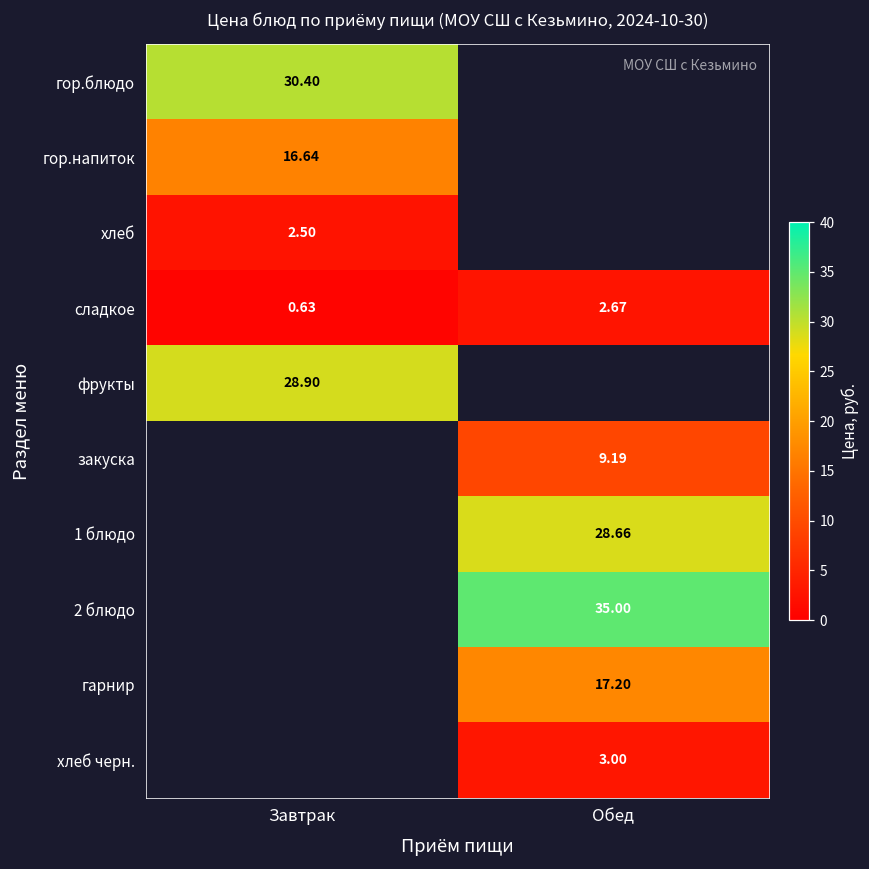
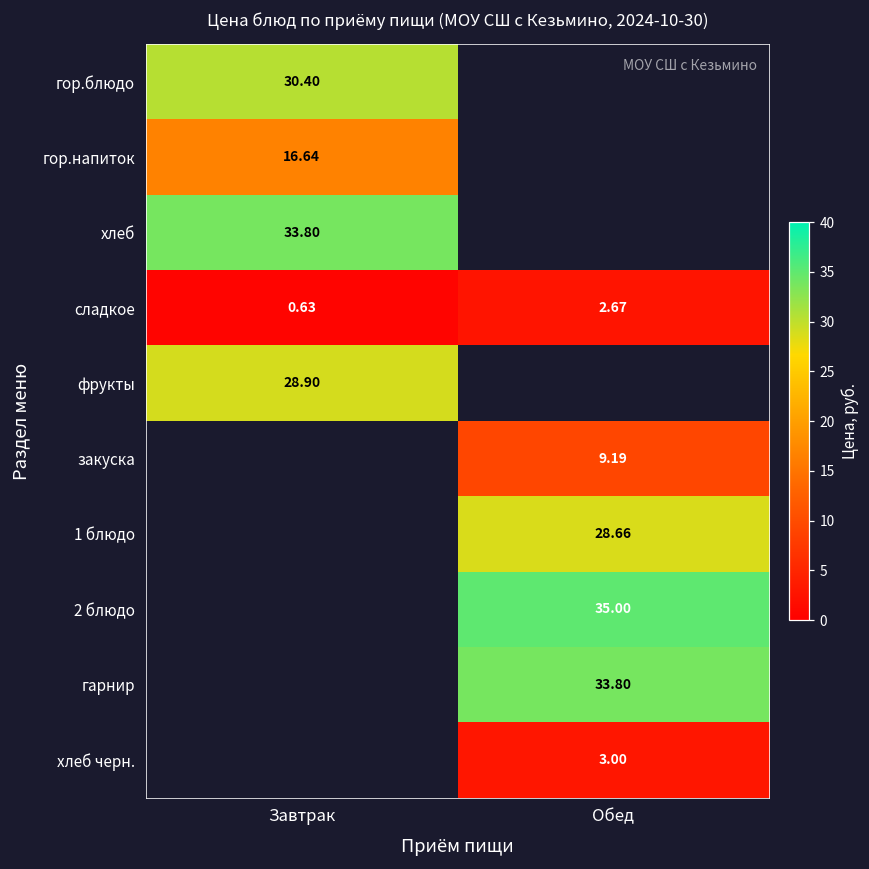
хлеб, Завтрак: 2.50 -> 33.80
гарнир, Обед: 17.20 -> 33.80
